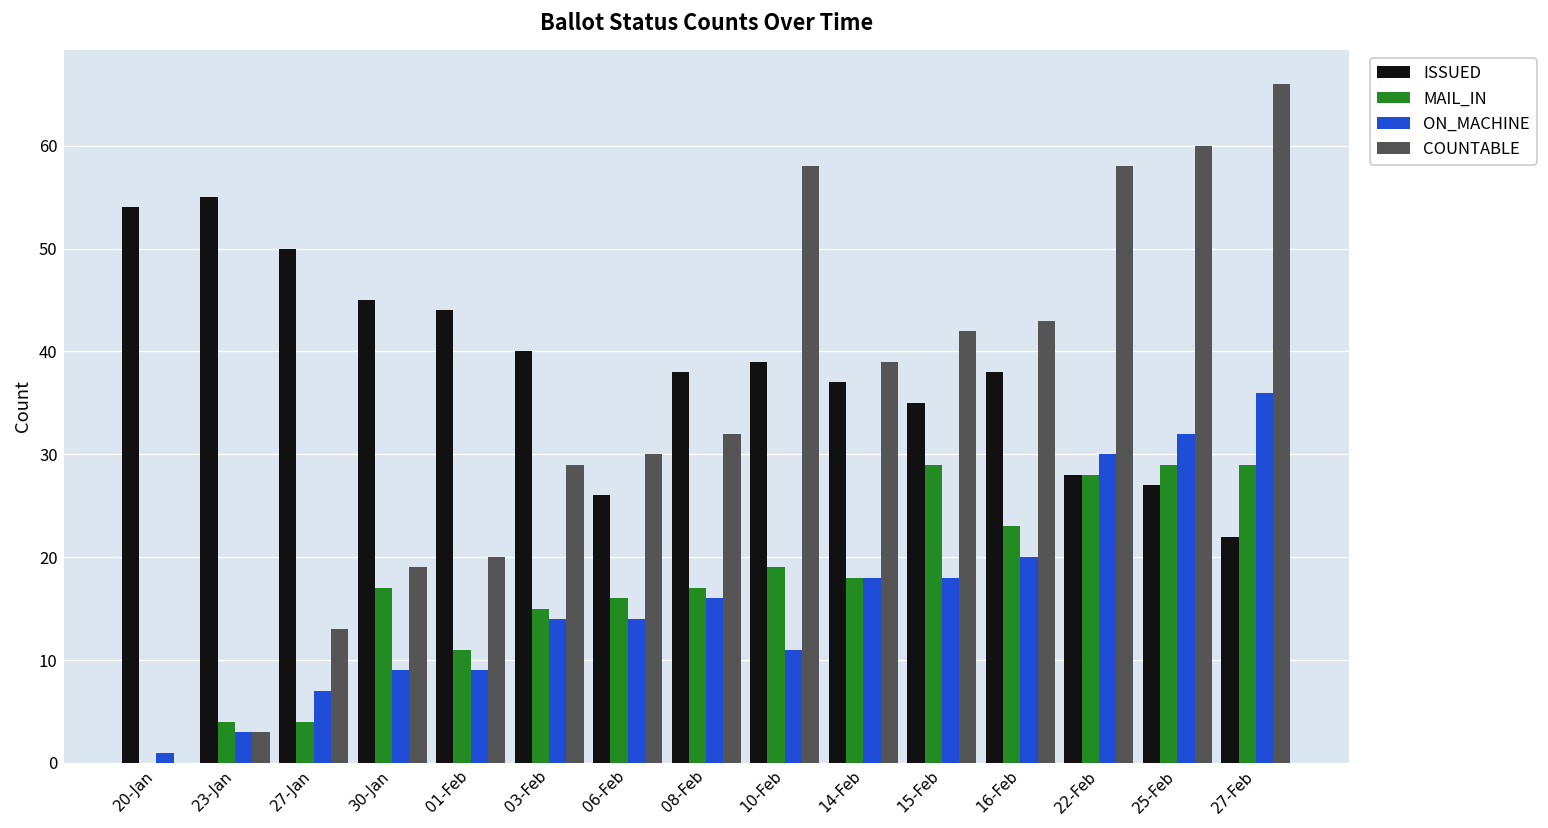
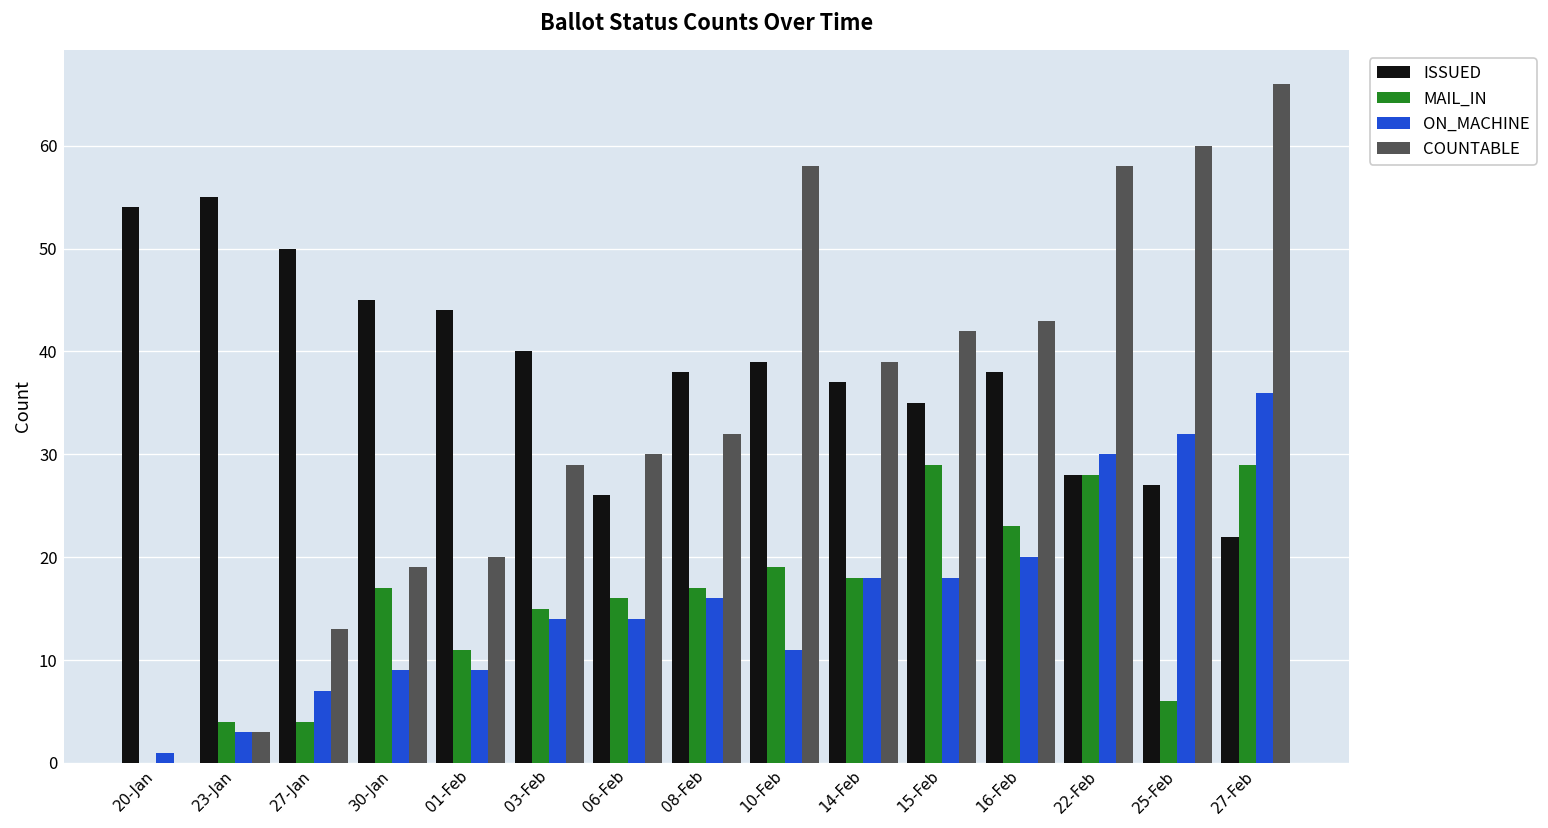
MAIL_IN, 25-Feb: 29 -> 6
